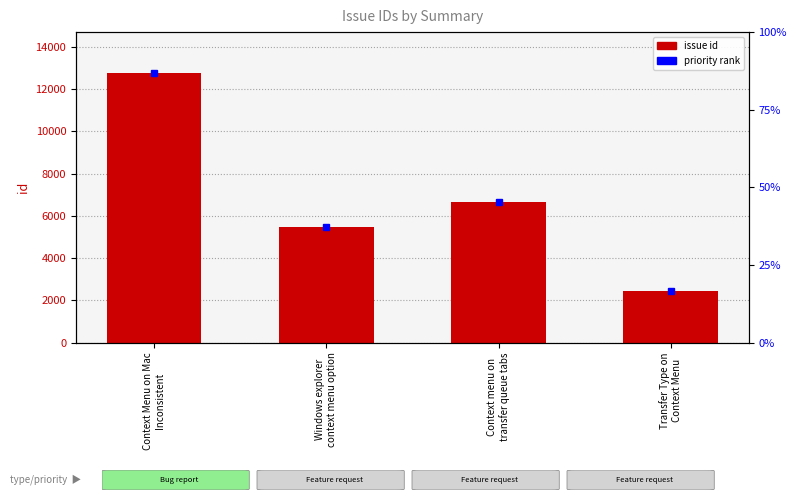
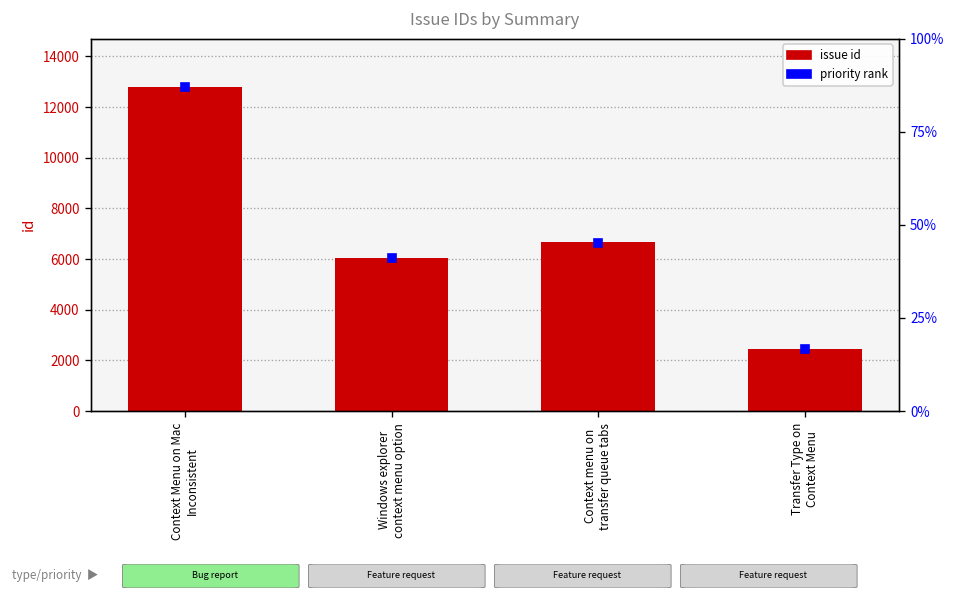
issue id, Windows explorer context menu option: 5500 -> 6000
